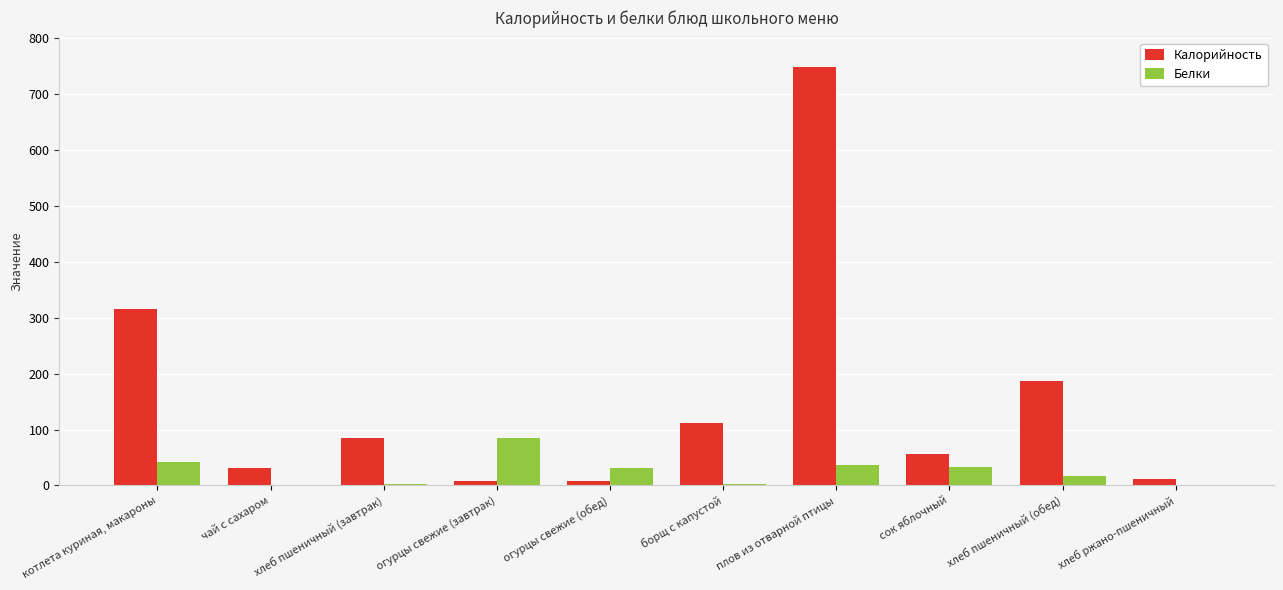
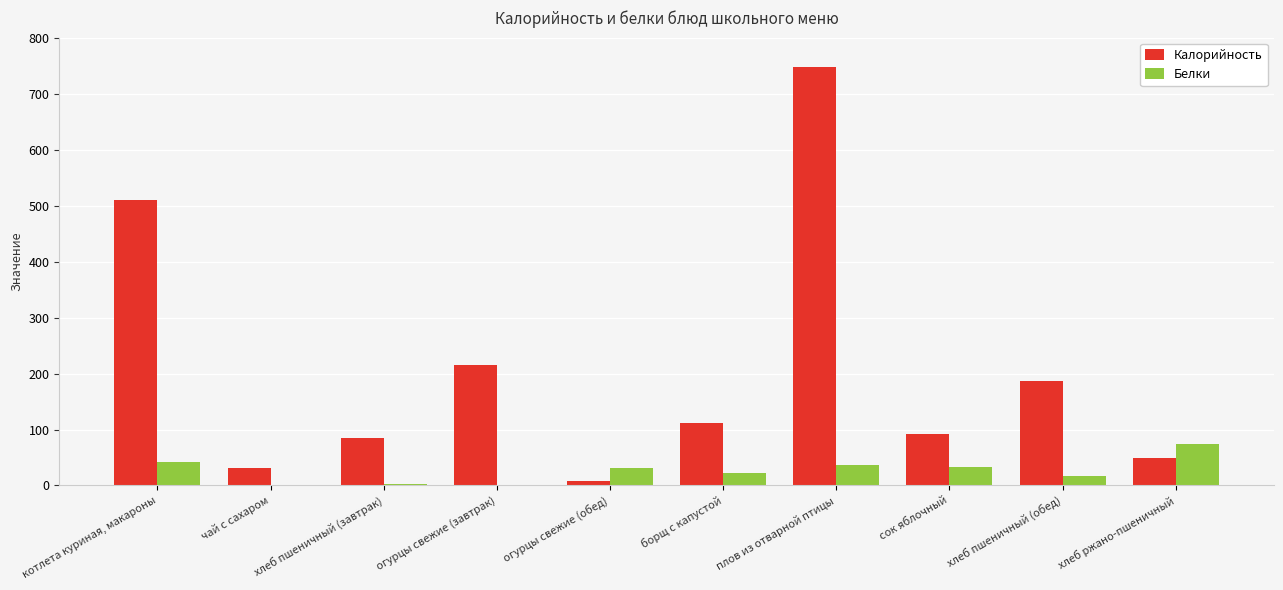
Калорийность, котлета куриная, макароны: 320 -> 510
Калорийность, огурцы свежие (завтрак): 10 -> 220
Белки, огурцы свежие (завтрак): 90 -> 0
Белки, борщ с капустой: 0 -> 20
Калорийность, сок яблочный: 60 -> 90
Калорийность, хлеб ржано-пшеничный: 10 -> 50
Белки, хлеб ржано-пшеничный: 0 -> 70
